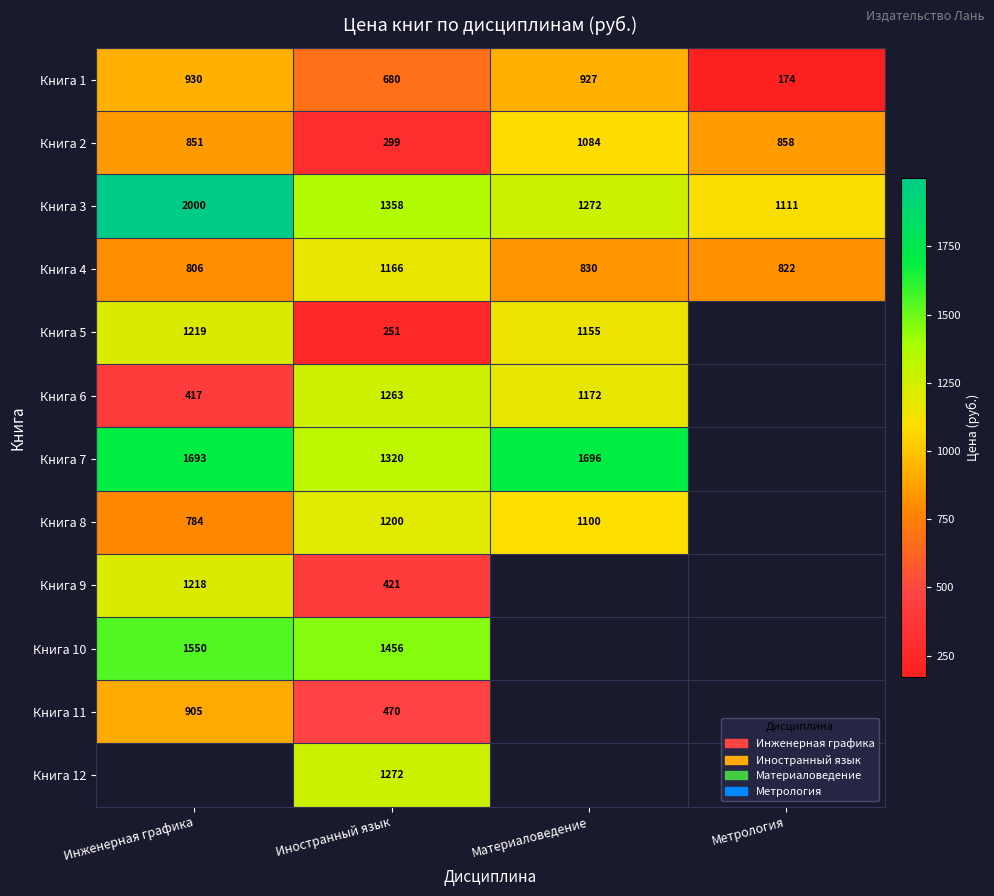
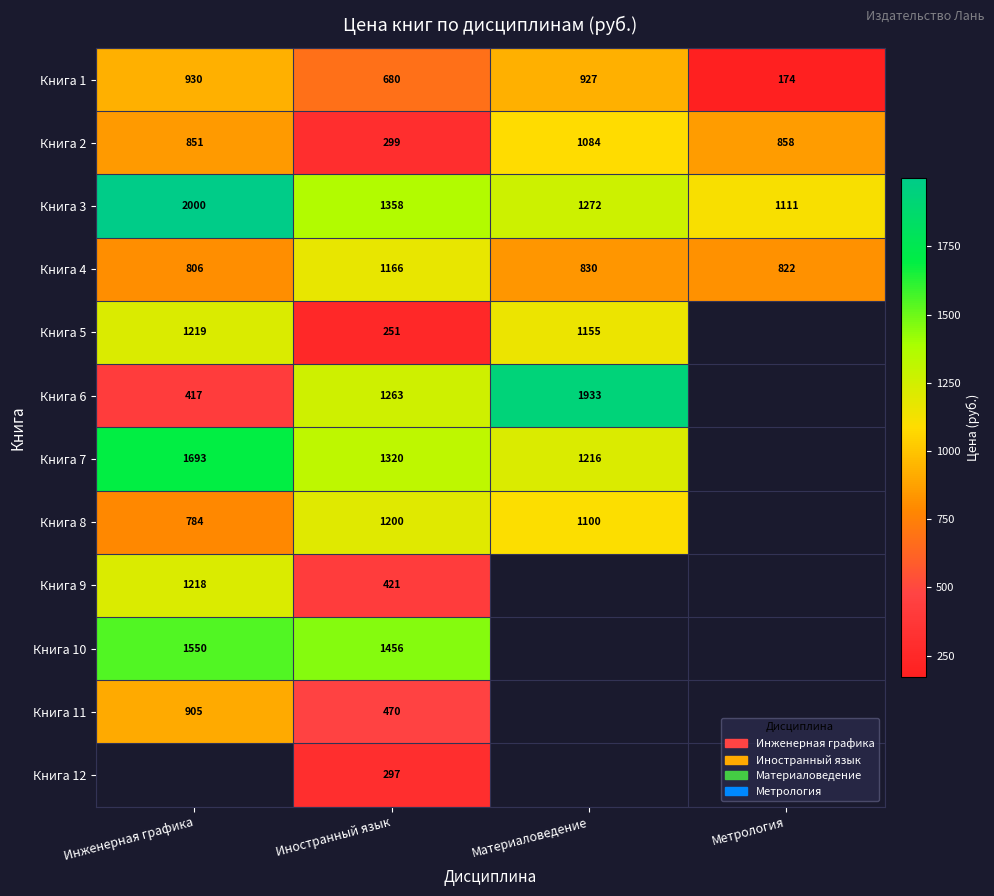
Книга 6, Материаловедение: 1172 -> 1933
Книга 7, Материаловедение: 1696 -> 1216
Книга 12, Иностранный язык: 1272 -> 297
